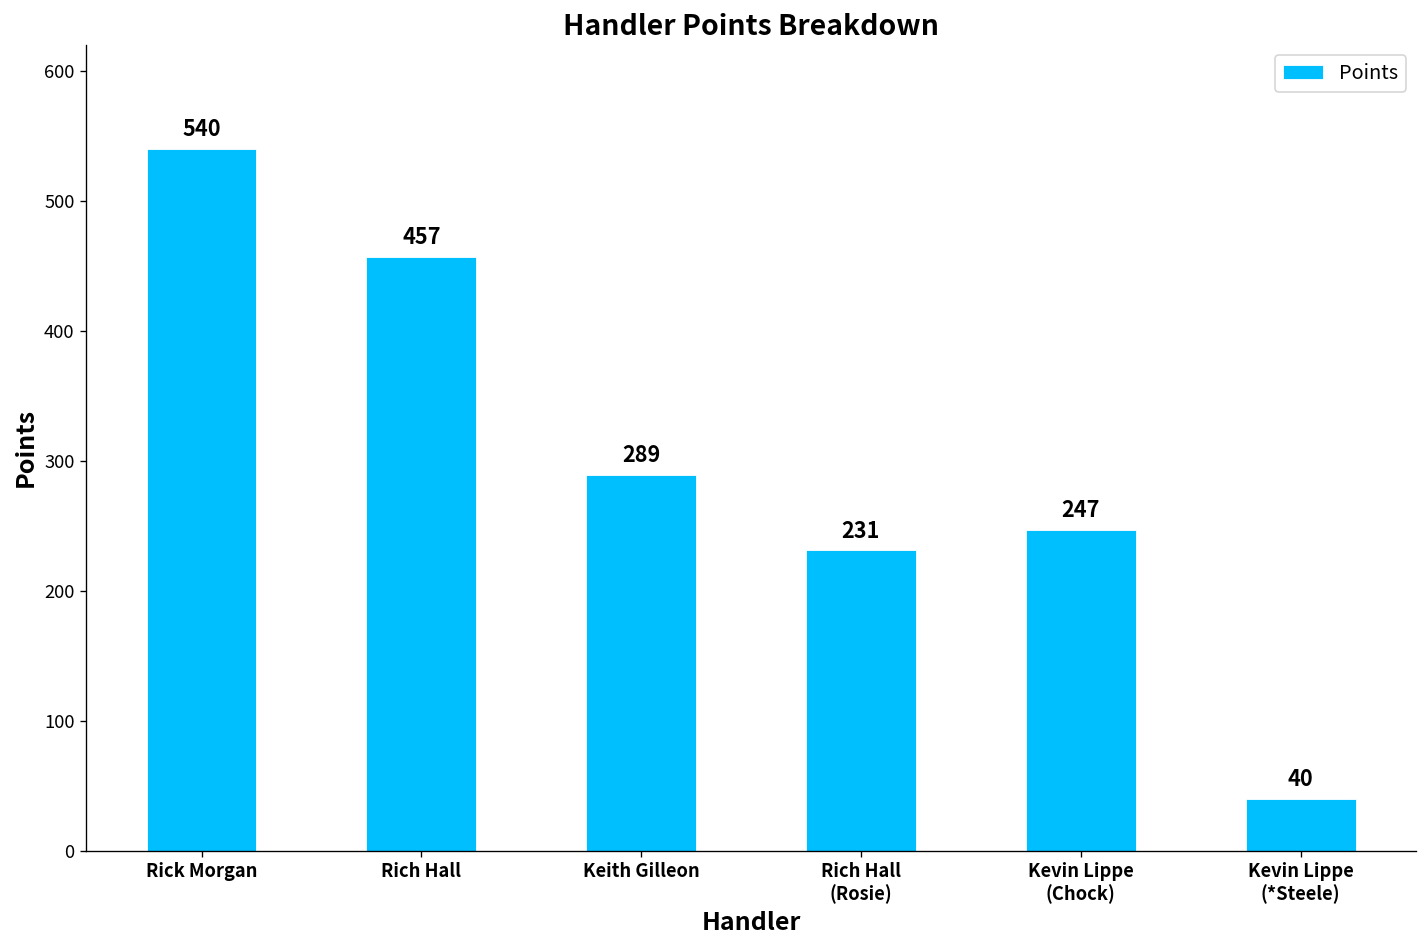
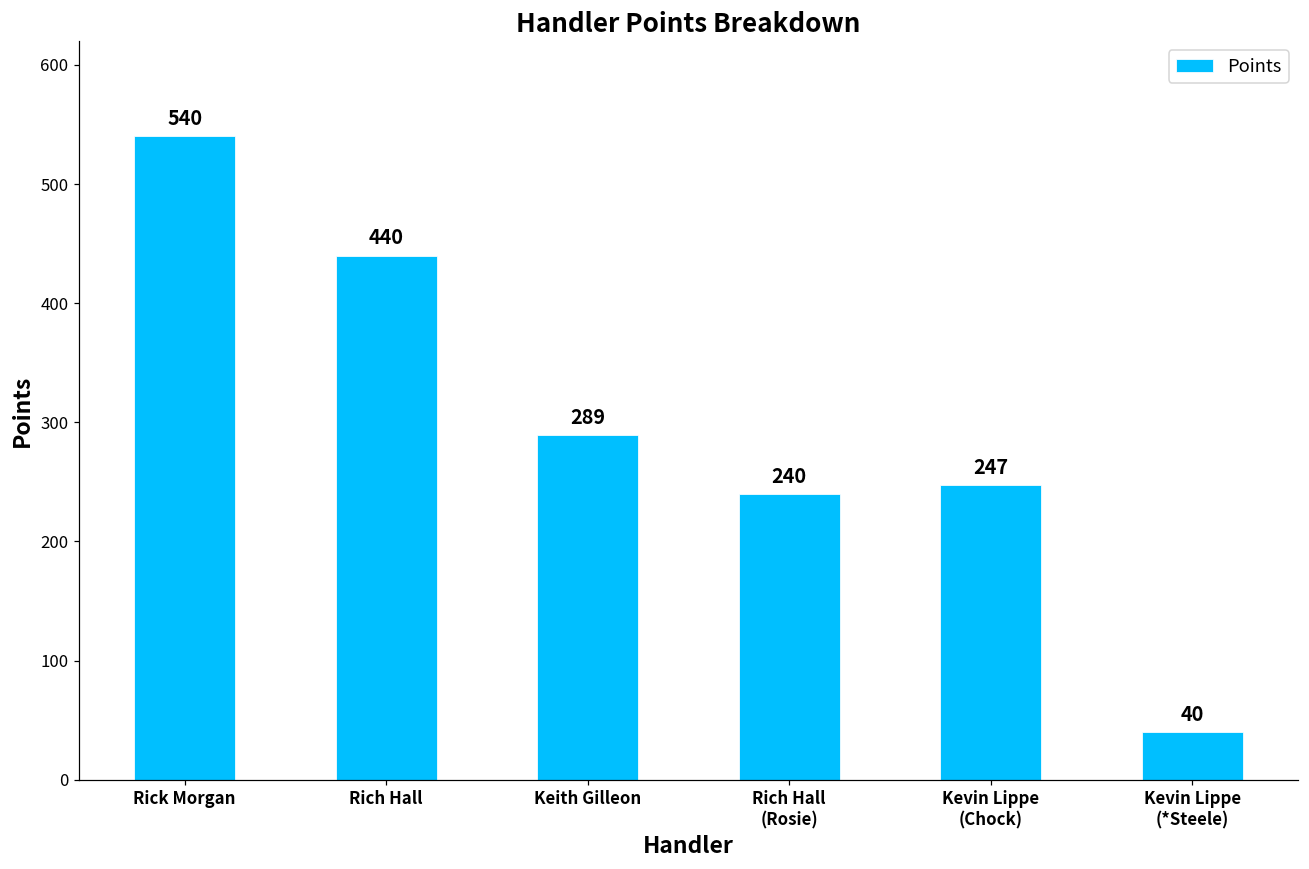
Rich Hall: 457 -> 440
Rich Hall (Rosie): 231 -> 240
